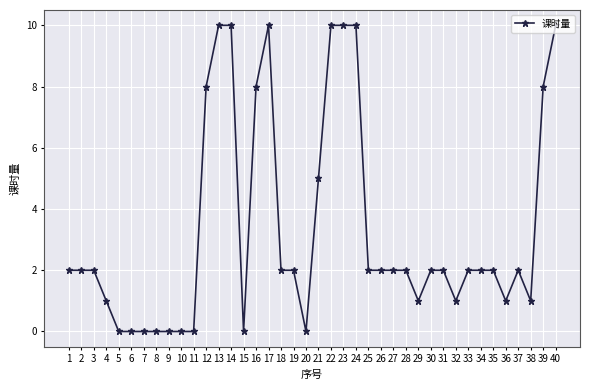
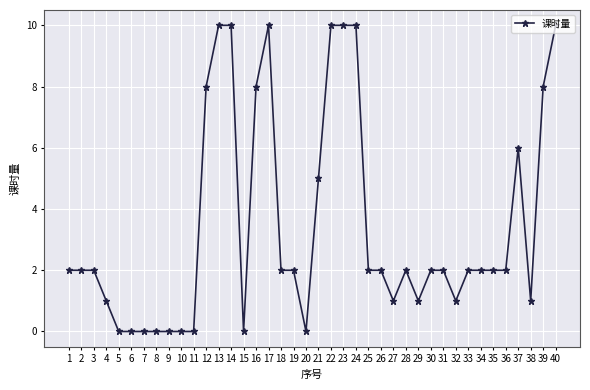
27: 2 -> 1
36: 1 -> 2
37: 2 -> 6
